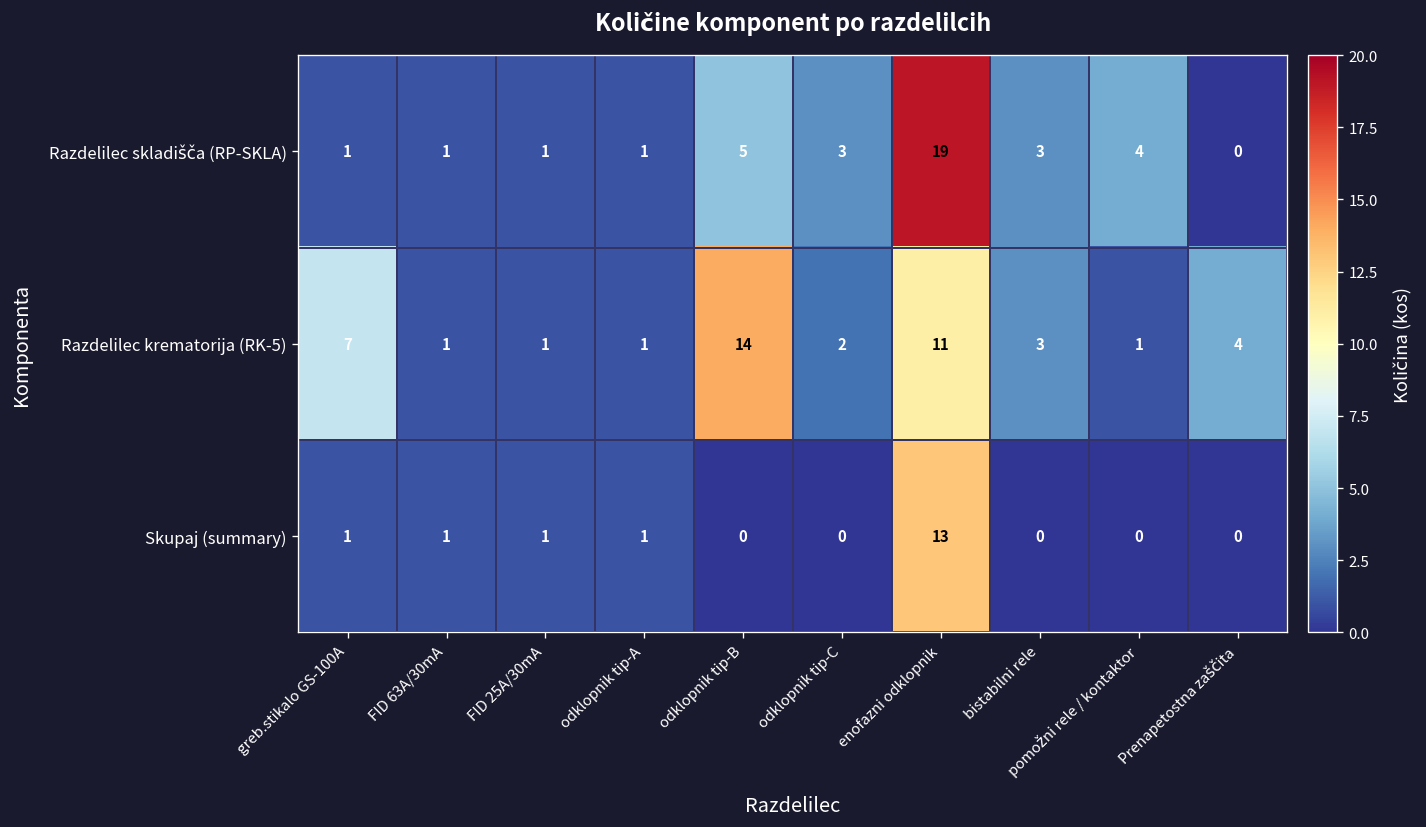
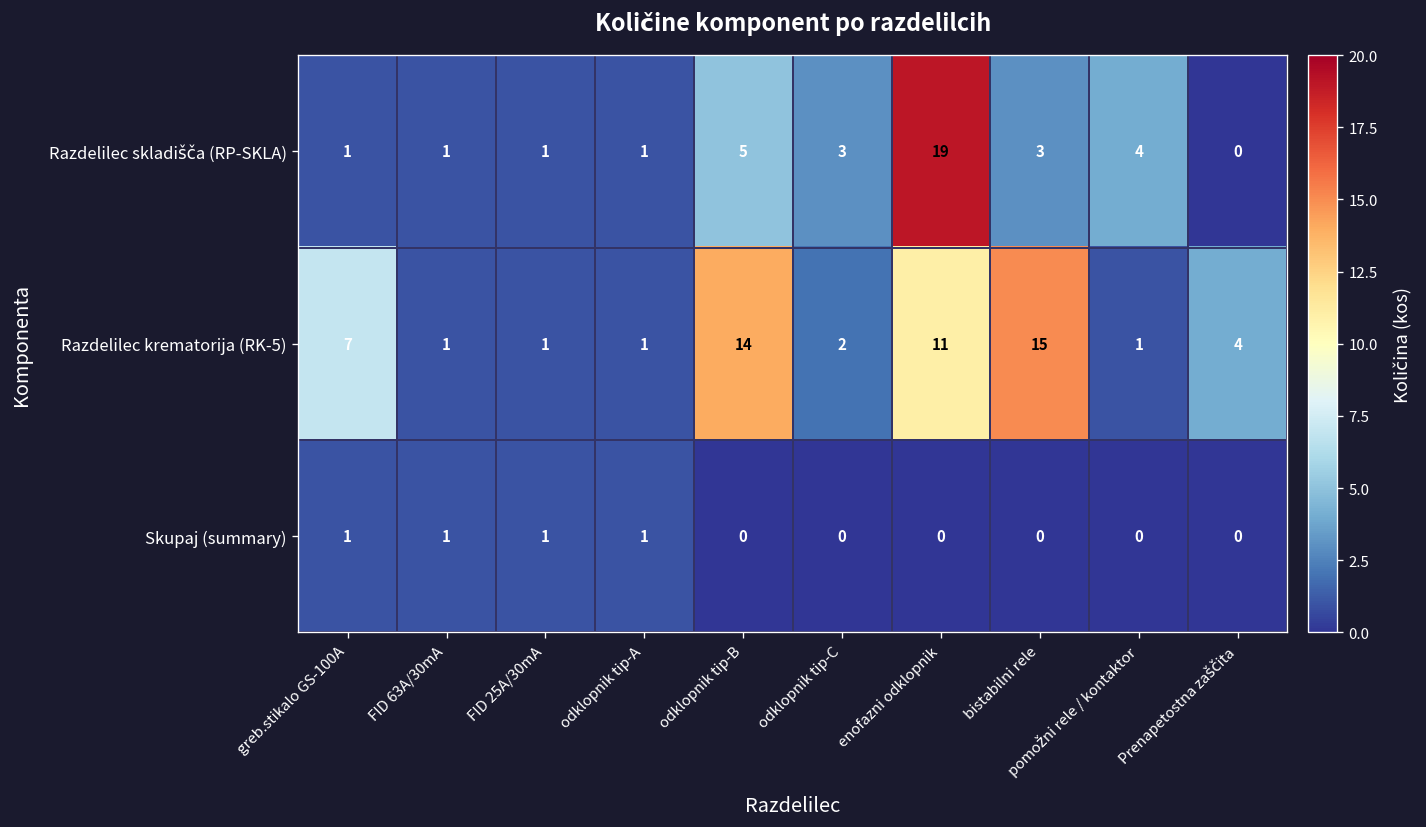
Razdelilec krematorija (RK-5), bistabilni rele: 3 -> 15
Skupaj (summary), enofazni odklopnik: 13 -> 0
